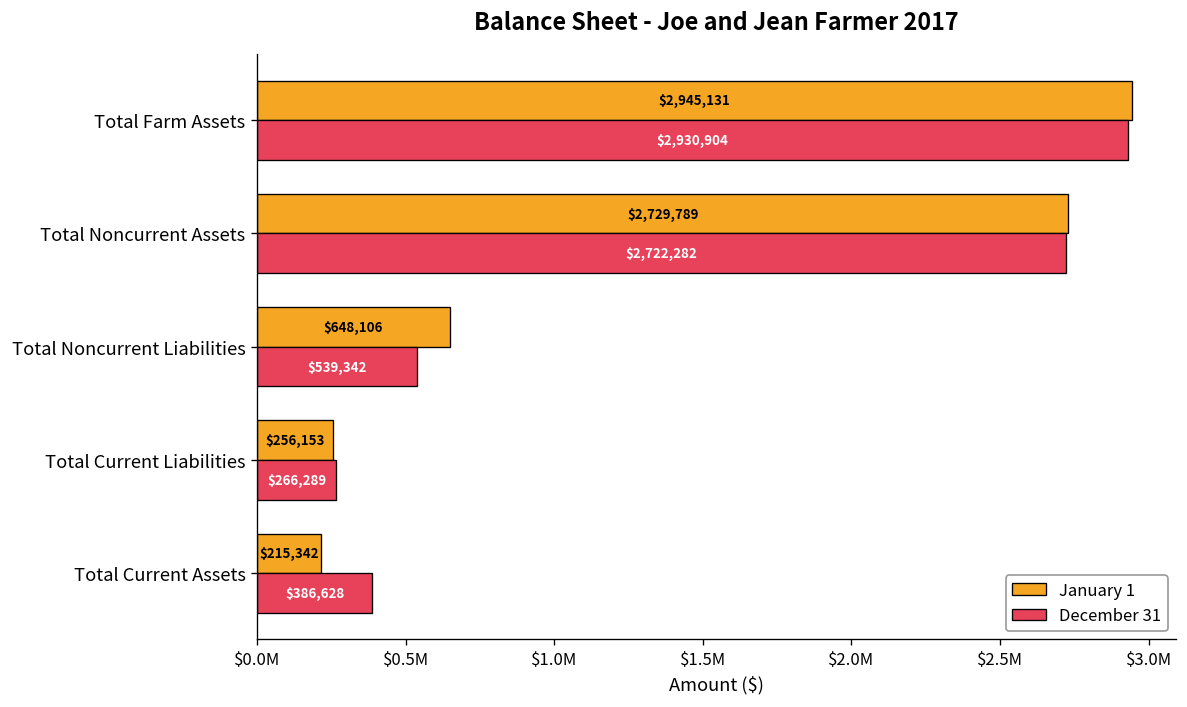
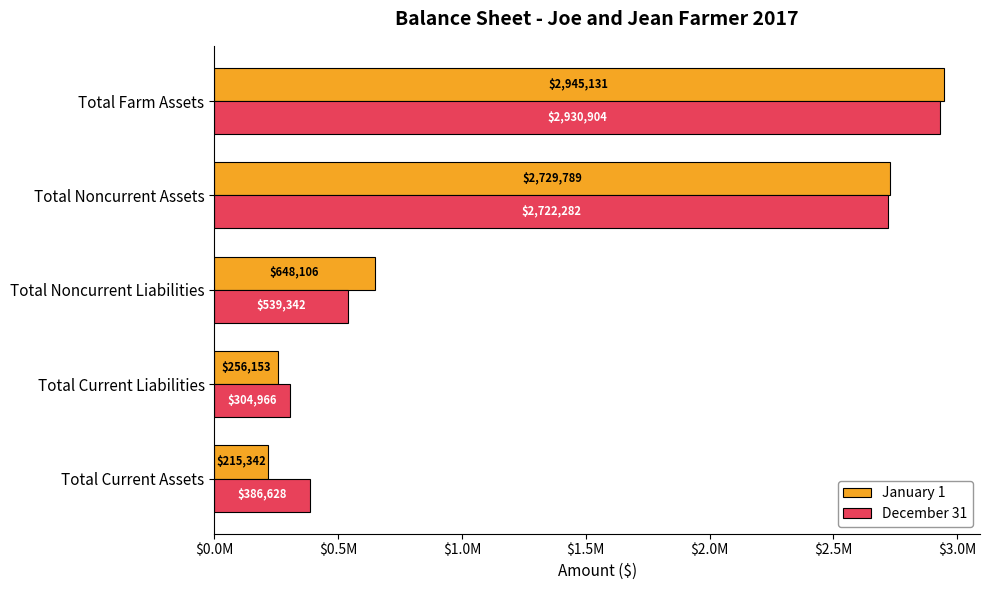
December 31, Total Current Liabilities: $266,289 -> $304,966
